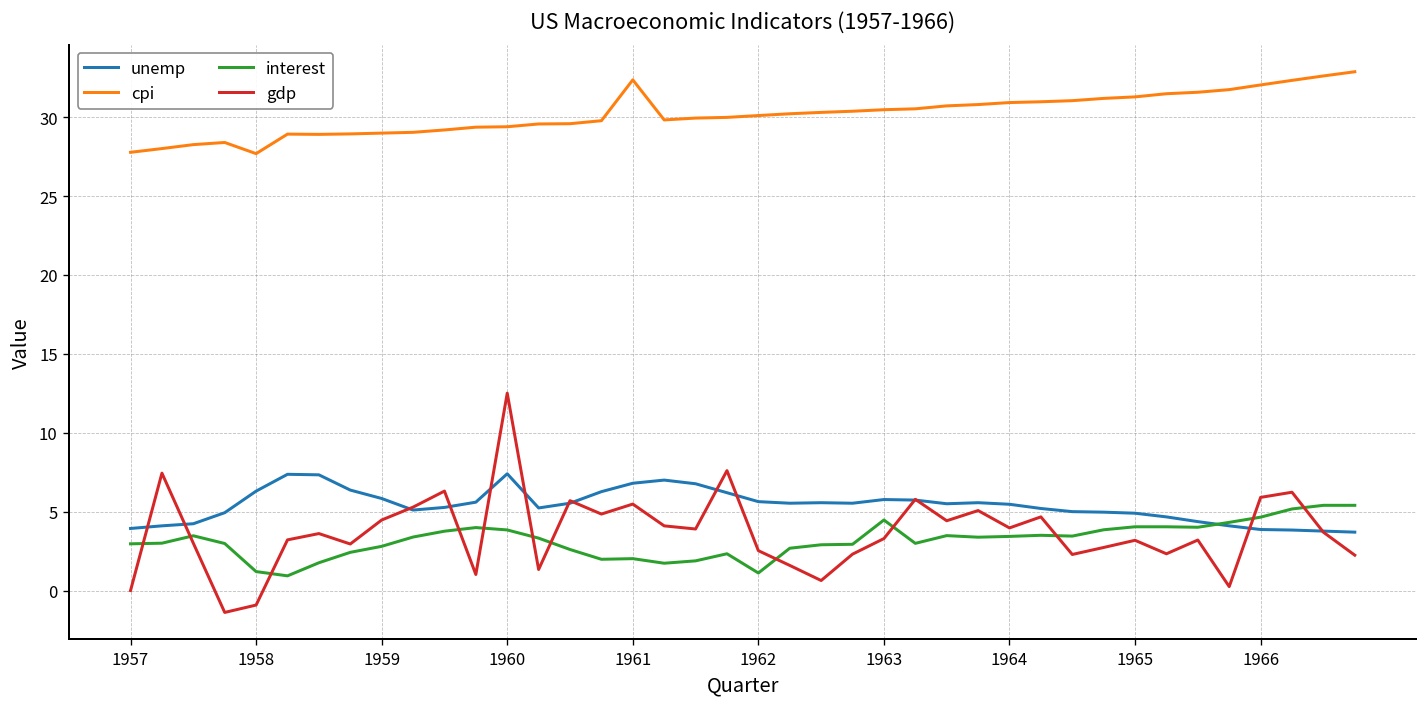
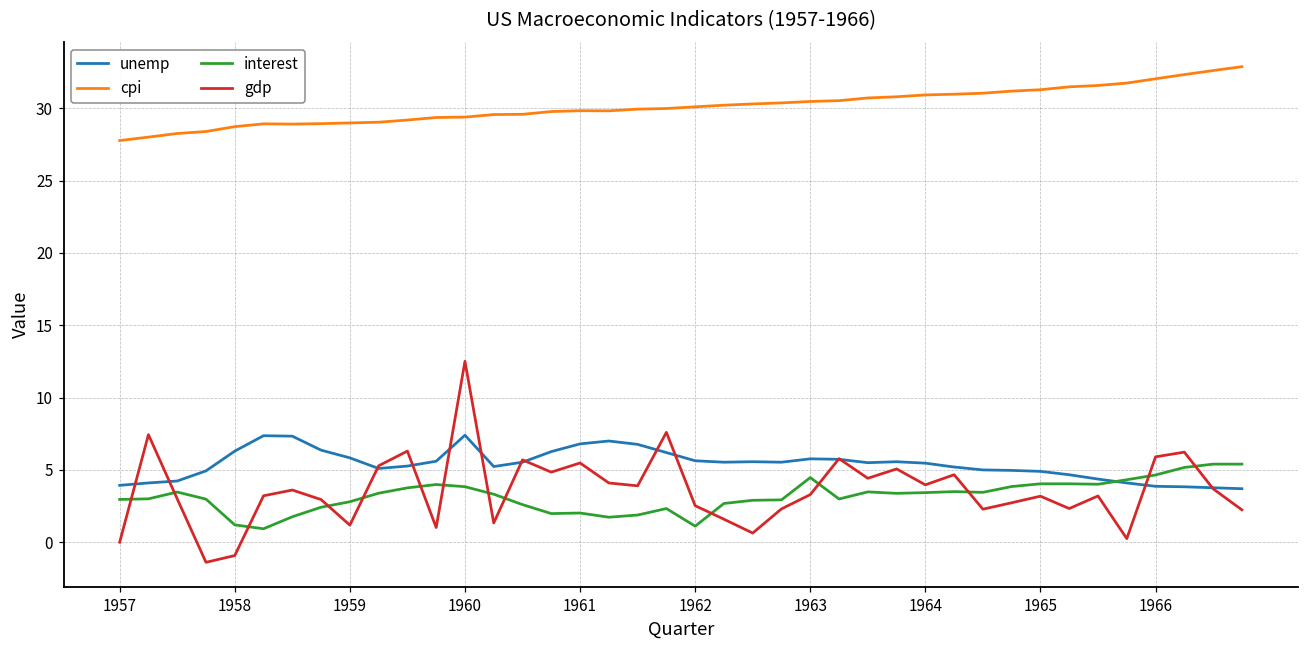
cpi, 1958: 27.7 -> 28.7
gdp, 1959: 4.5 -> 1.2
cpi, 1961: 32.4 -> 29.8
